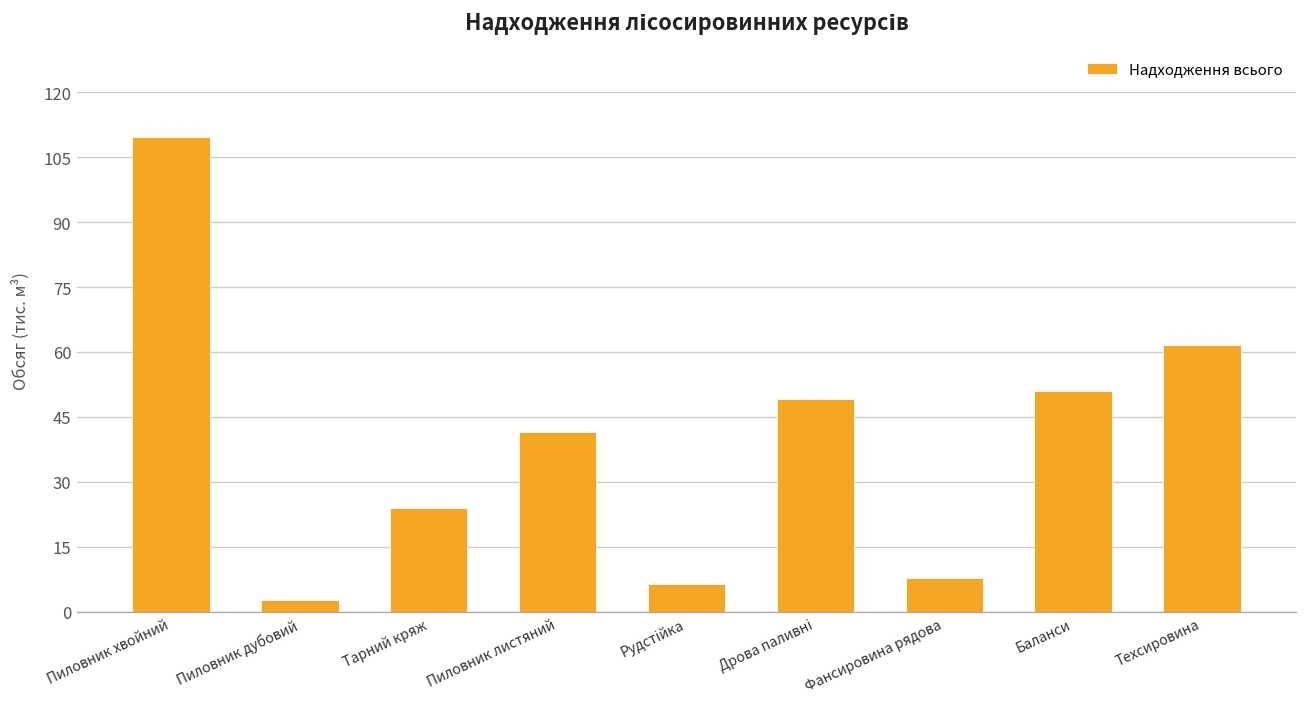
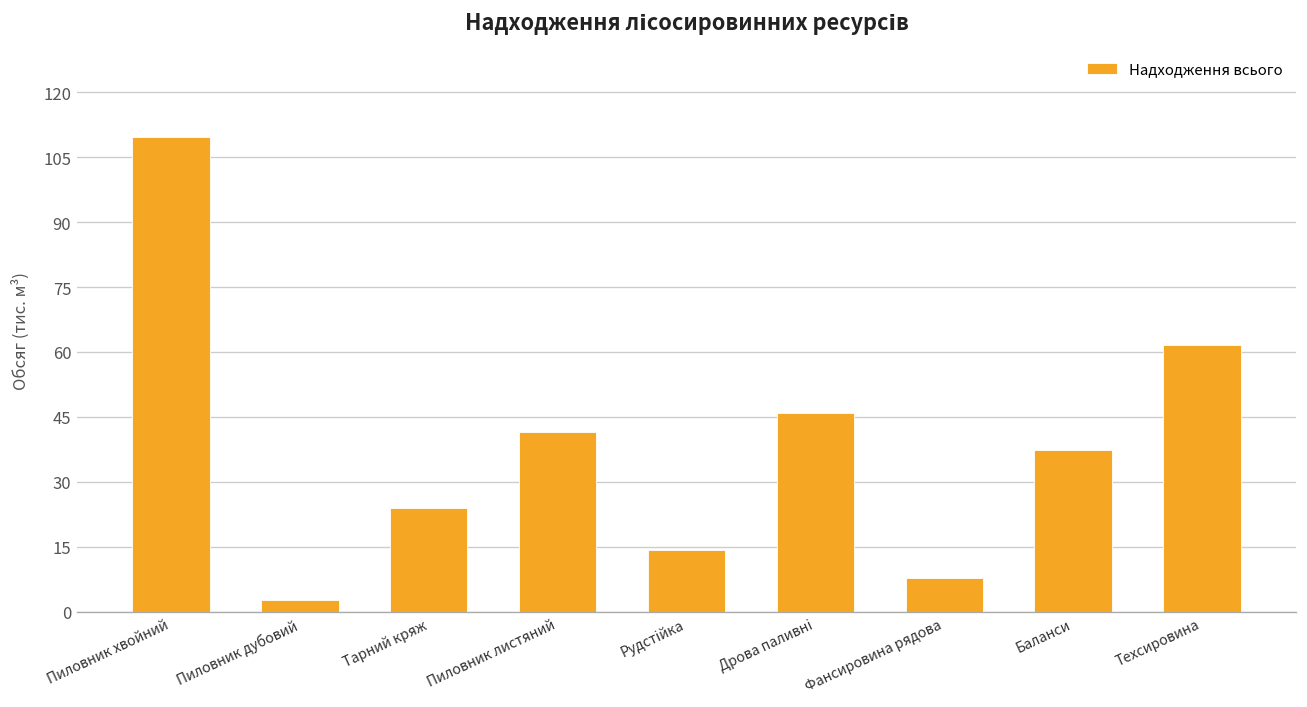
Рудстійка: 6 -> 14
Дрова паливні: 49 -> 46
Баланси: 51 -> 37
